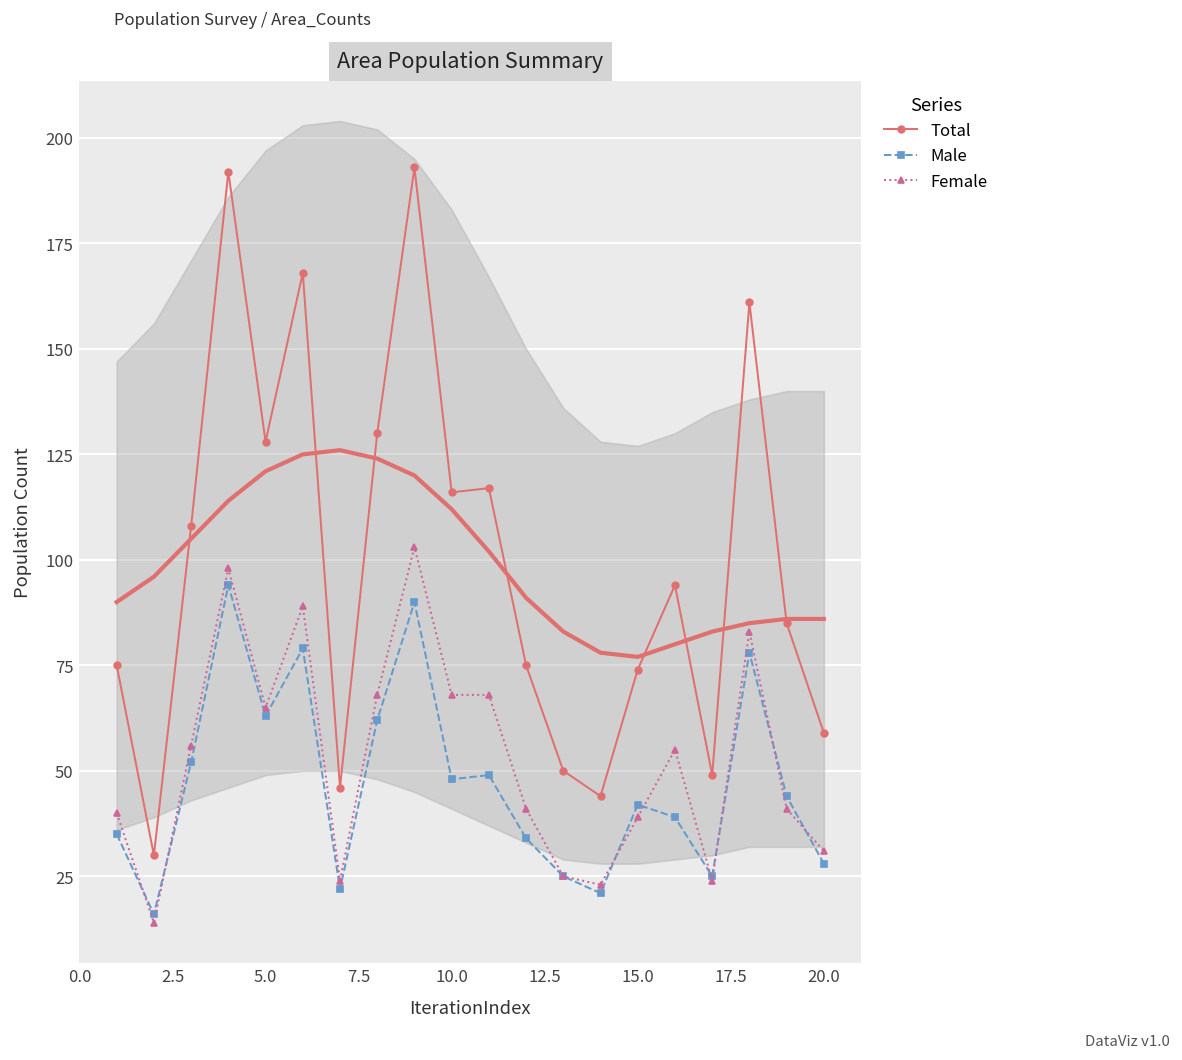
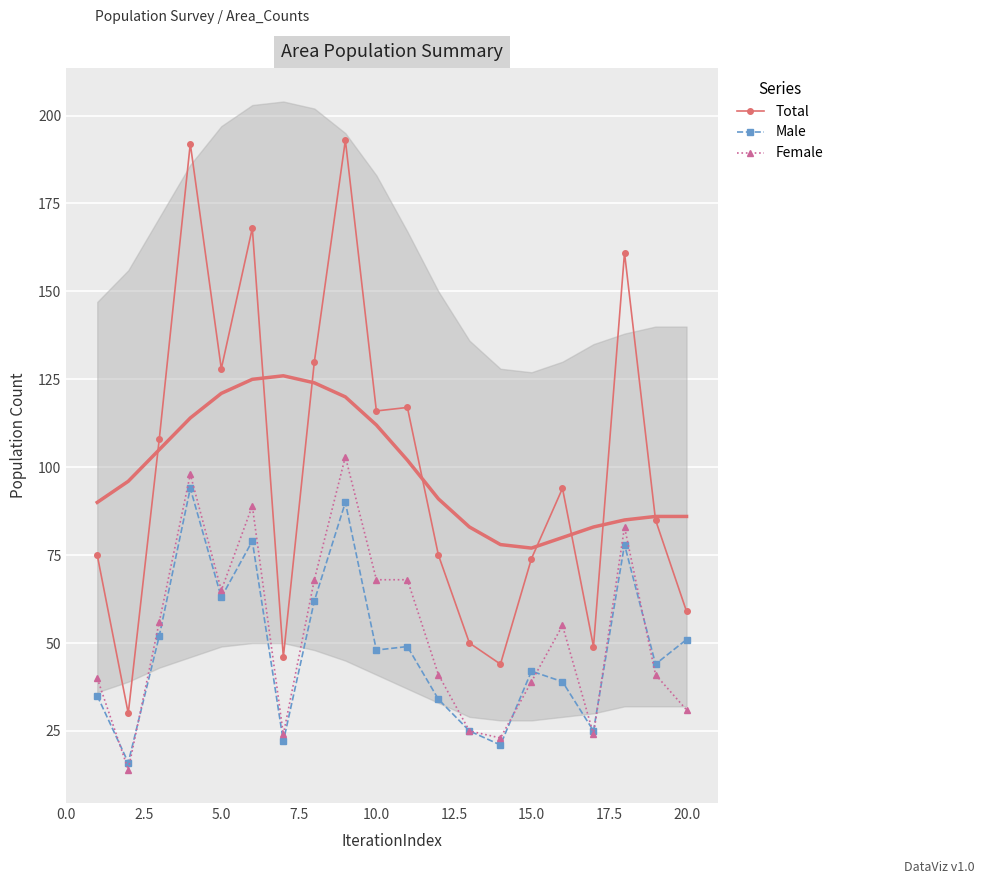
Male, 20.0: 28 -> 51
